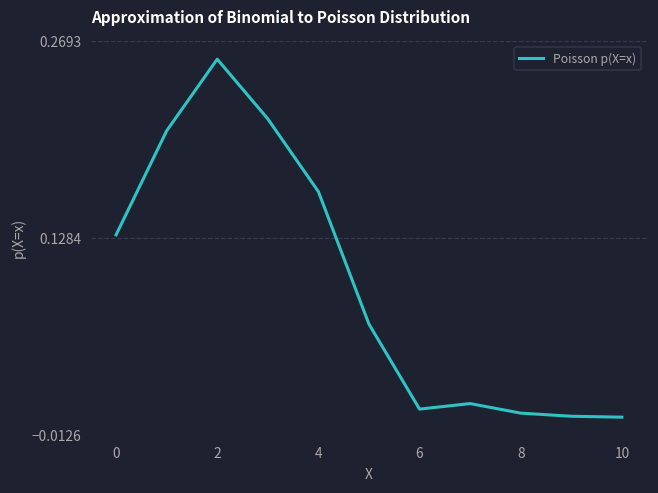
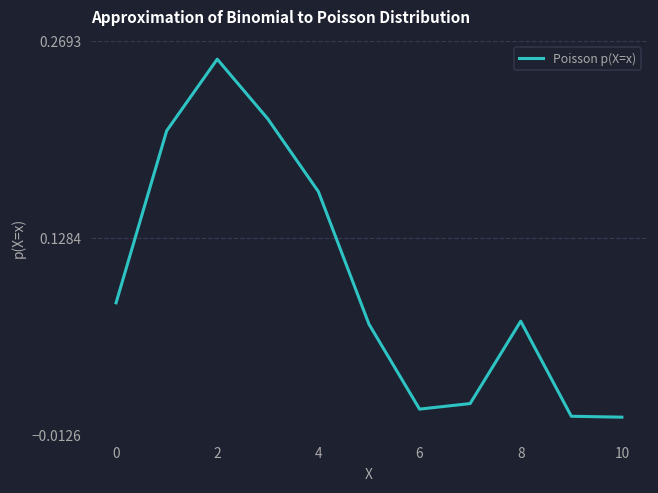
0: 0.131 -> 0.082
8: 0.003 -> 0.069
